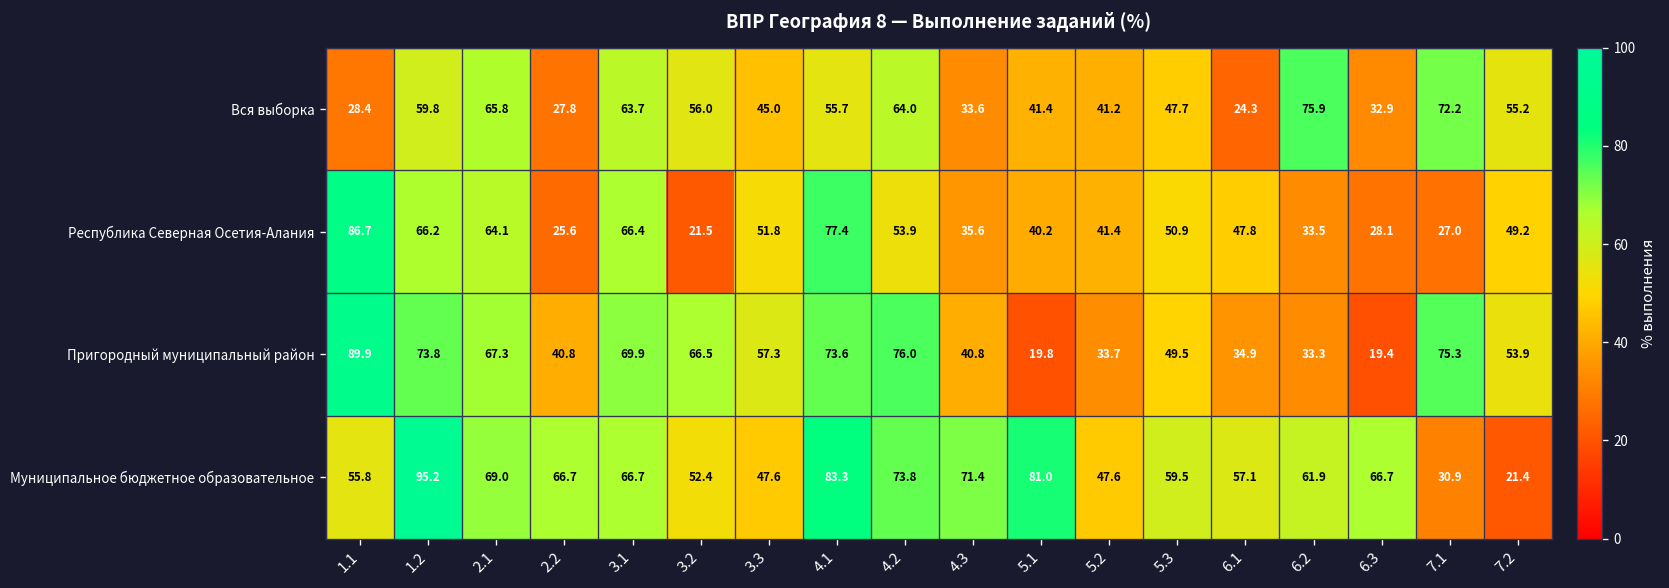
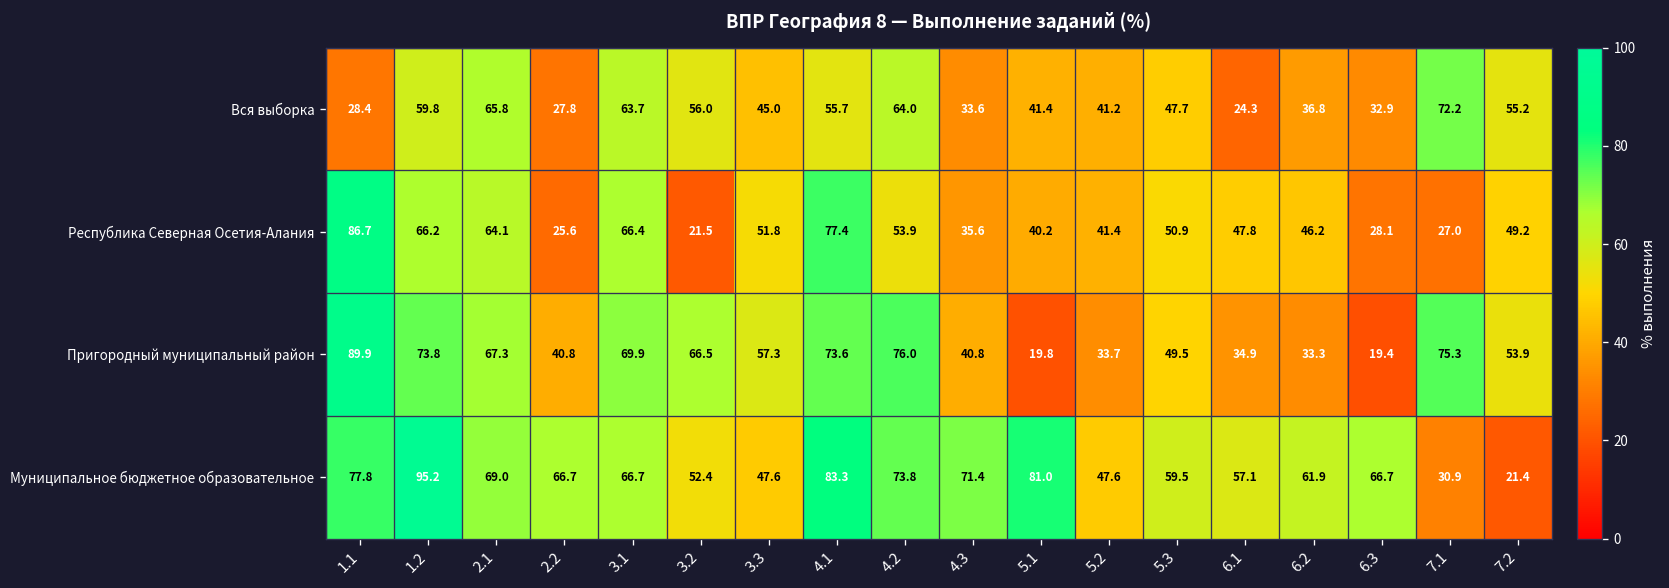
Вся выборка, 6.2: 75.9 -> 36.8
Республика Северная Осетия-Алания, 6.2: 33.5 -> 46.2
Муниципальное бюджетное образовательное, 1.1: 55.8 -> 77.8
